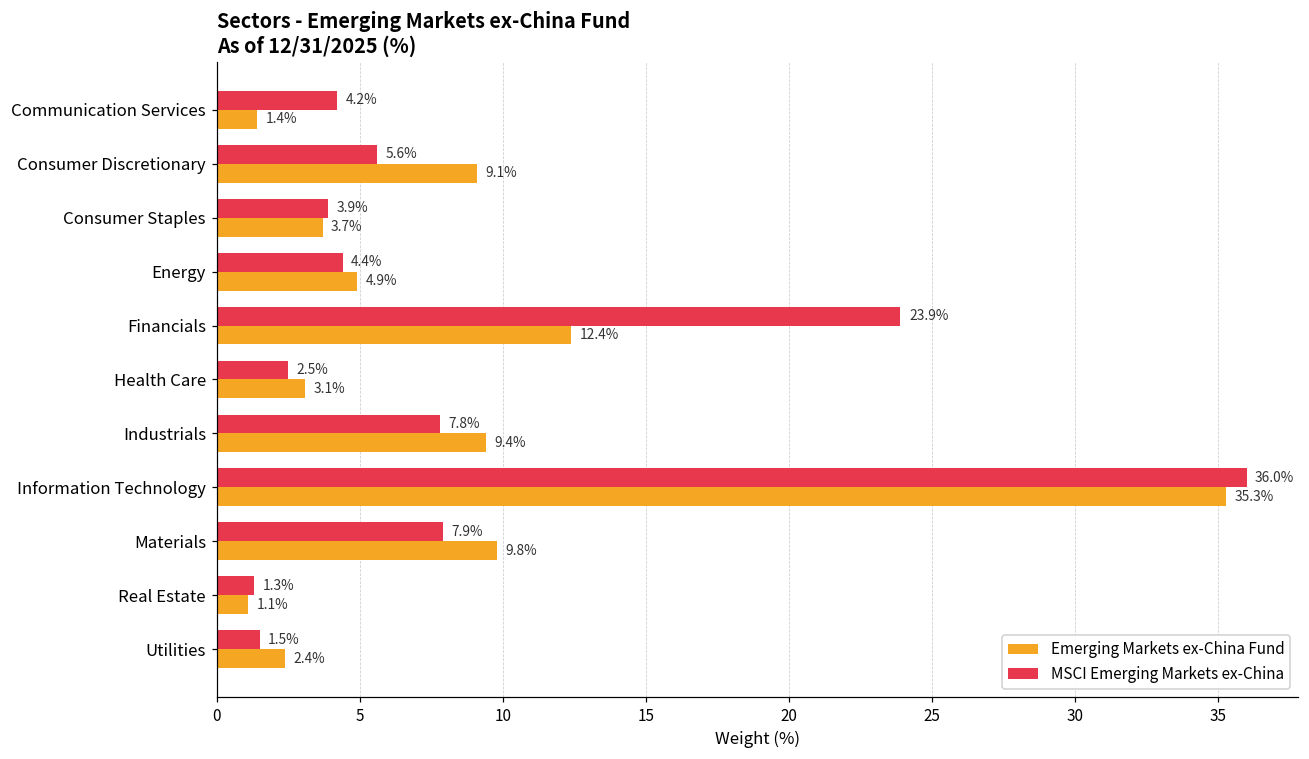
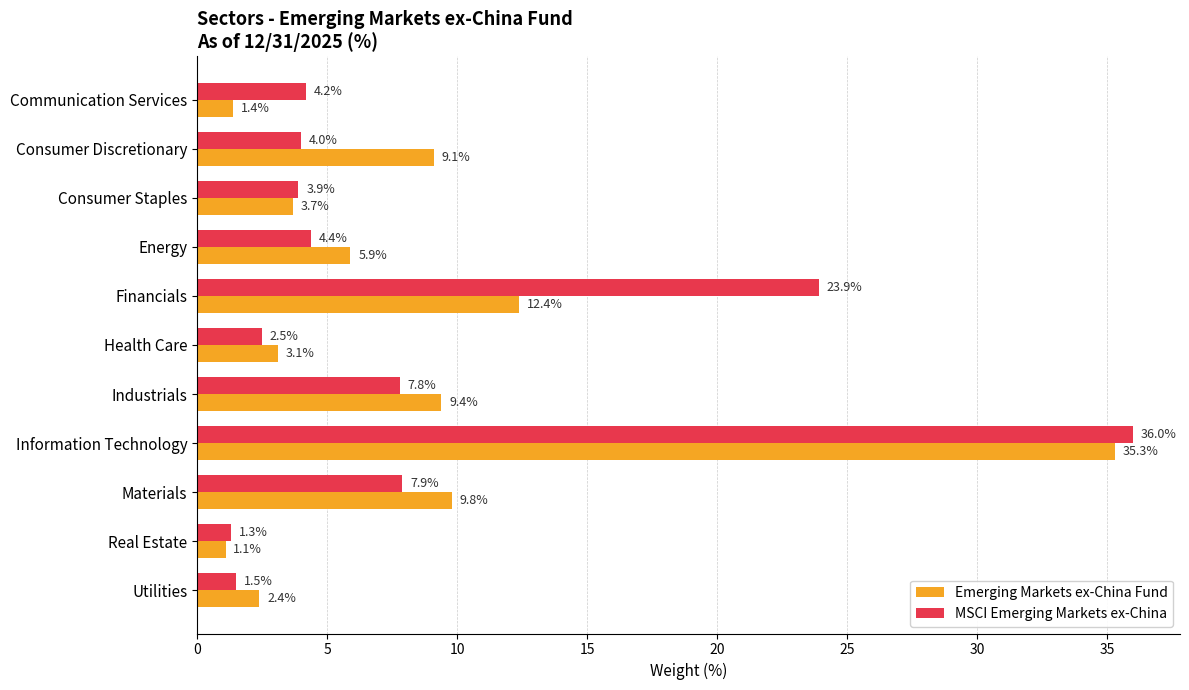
MSCI Emerging Markets ex-China, Consumer Discretionary: 5.6% -> 4.0%
Emerging Markets ex-China Fund, Energy: 4.9% -> 5.9%
